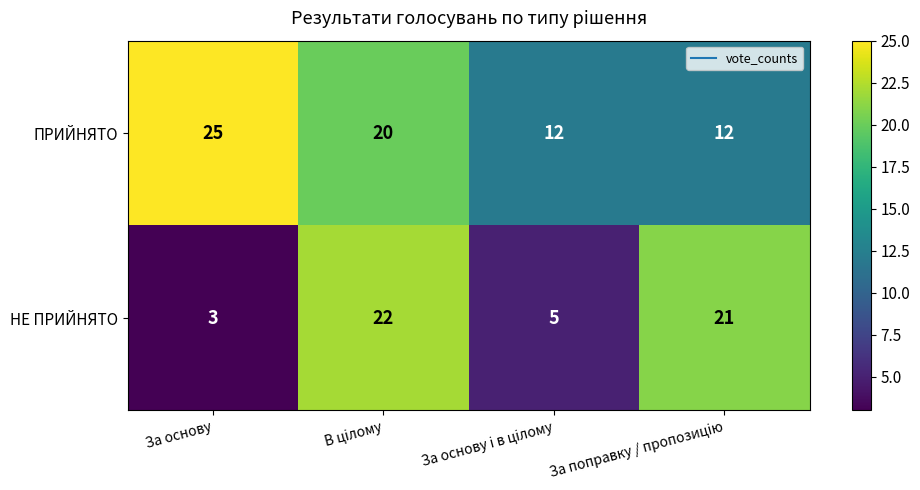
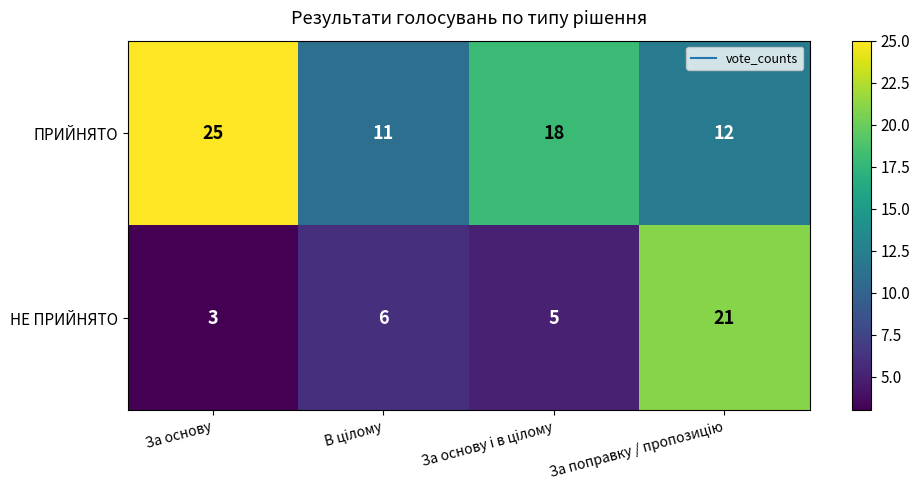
ПРИЙНЯТО, В цілому: 20 -> 11
ПРИЙНЯТО, За основу і в цілому: 12 -> 18
НЕ ПРИЙНЯТО, В цілому: 22 -> 6
